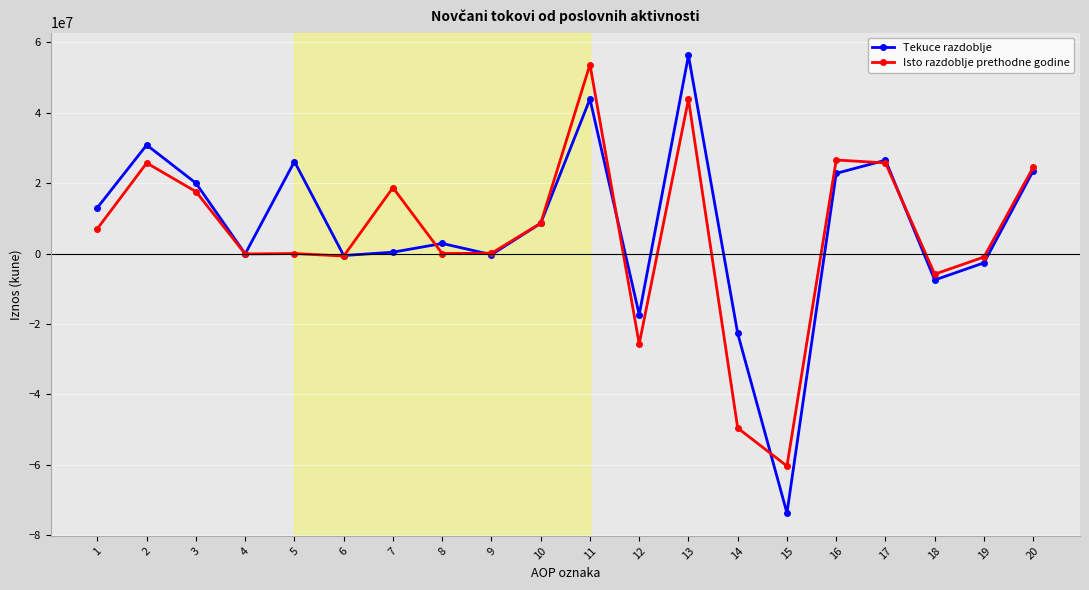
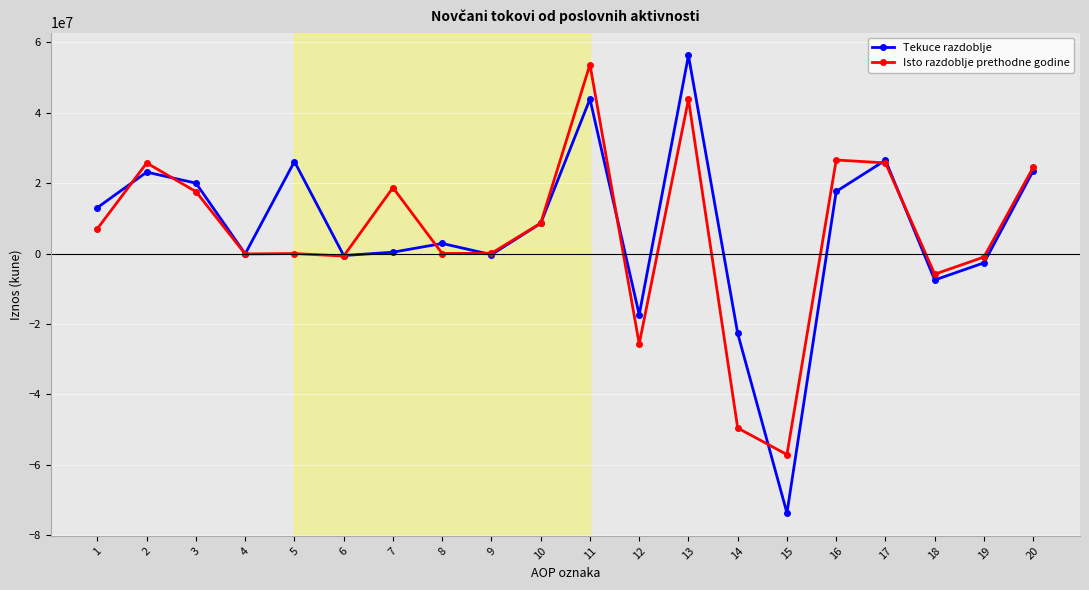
Tekuce razdoblje, 2: 31000000 -> 23000000
Isto razdoblje prethodne godine, 15: -60000000 -> -57000000
Tekuce razdoblje, 16: 23000000 -> 18000000
